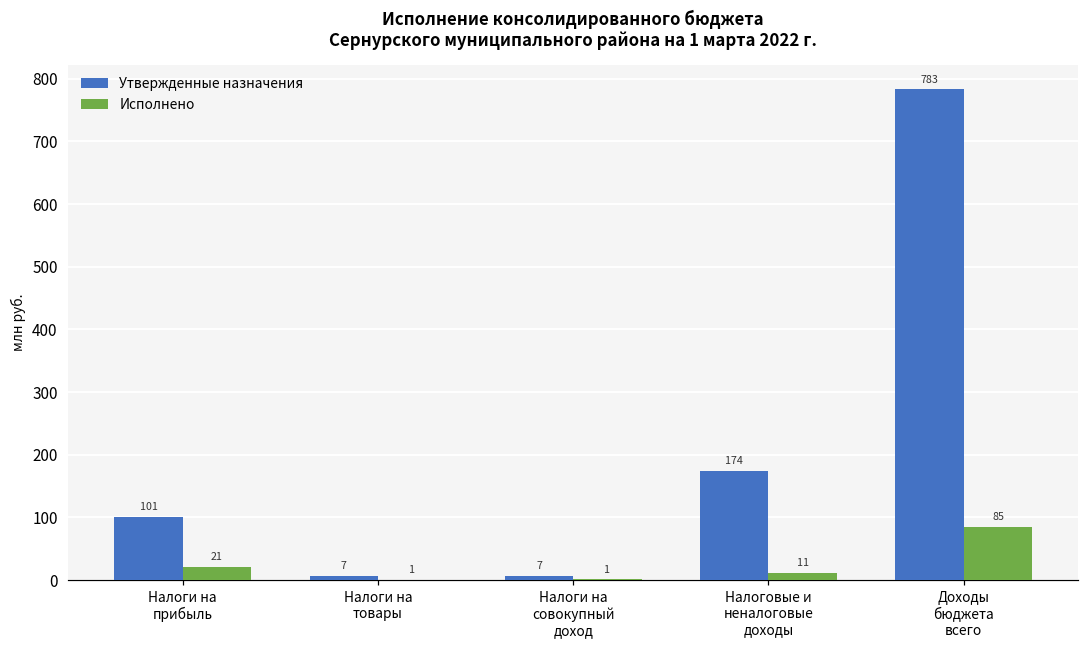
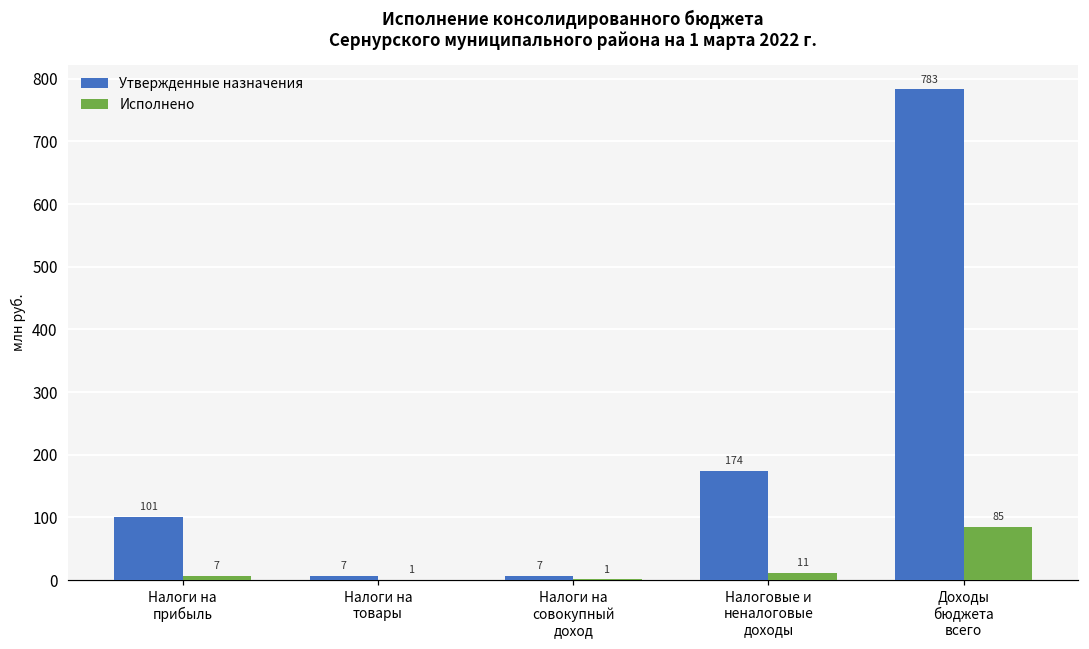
Исполнено, Налоги на прибыль: 21 -> 7
